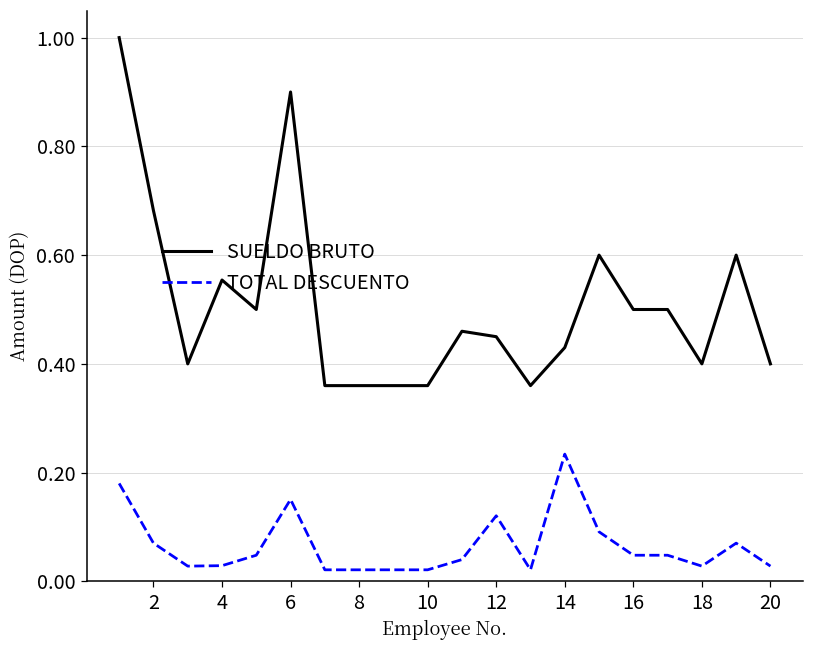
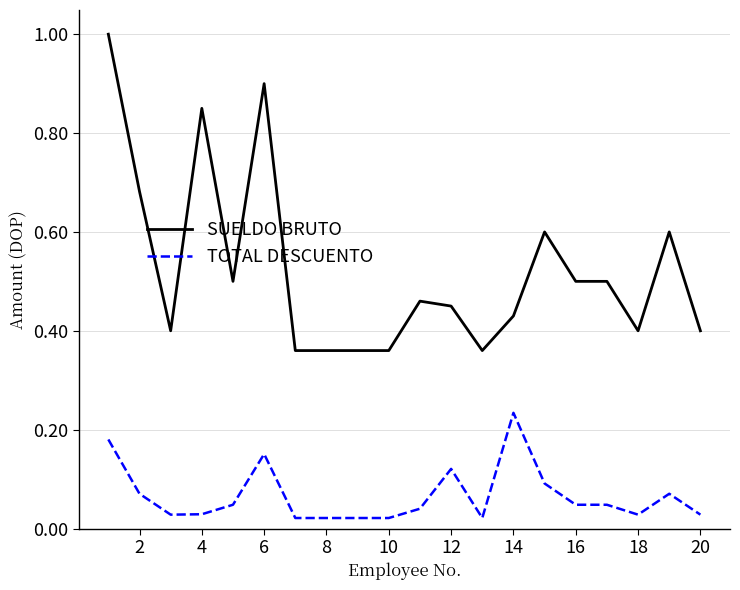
SUELDO BRUTO, 4: 0.55 -> 0.85
